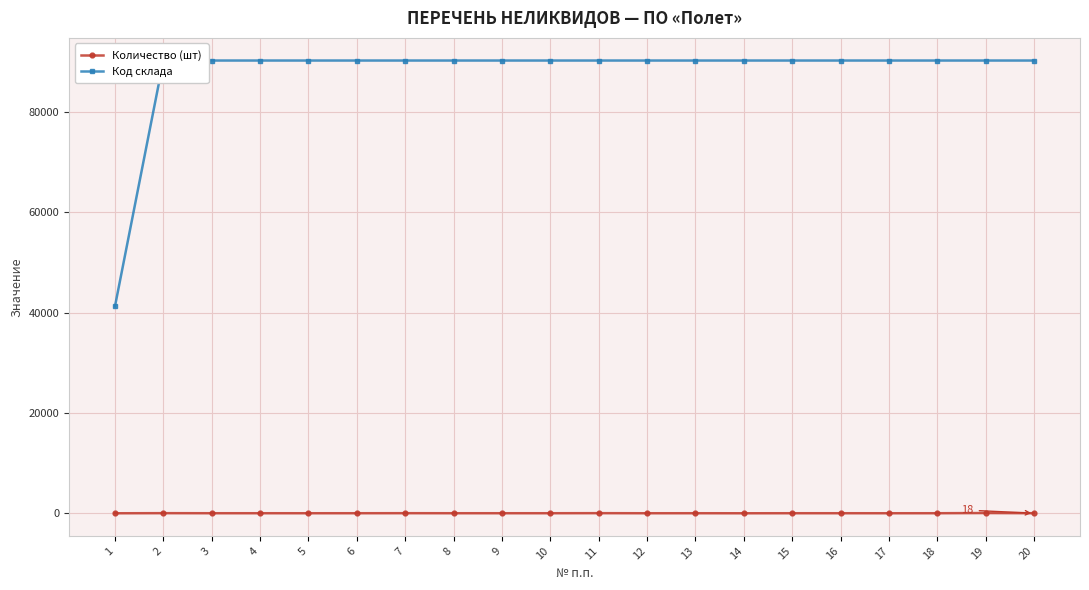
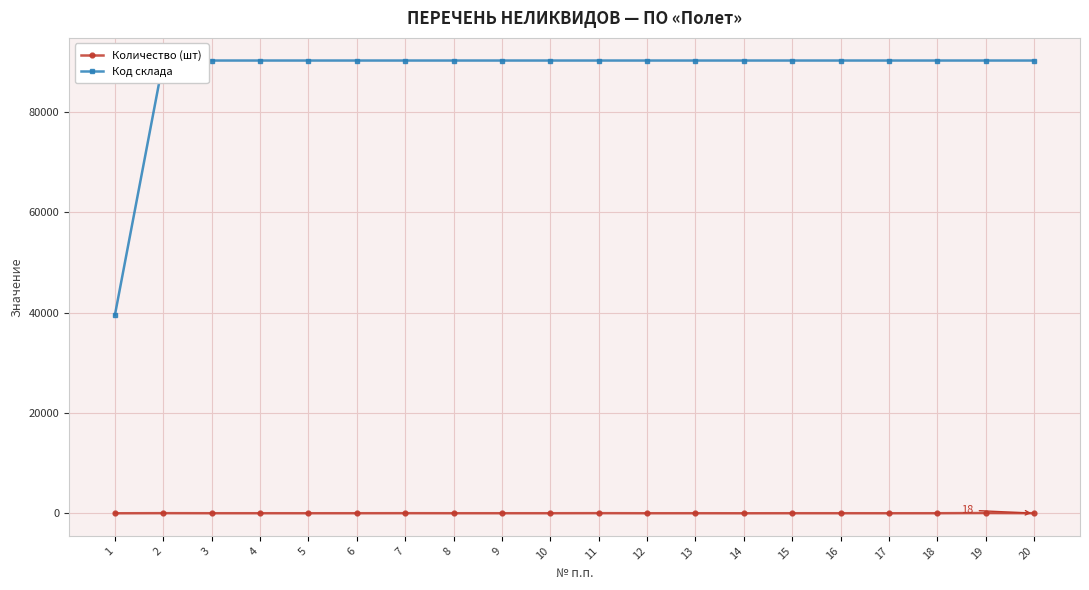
Код склада, 1: 41000 -> 40000
